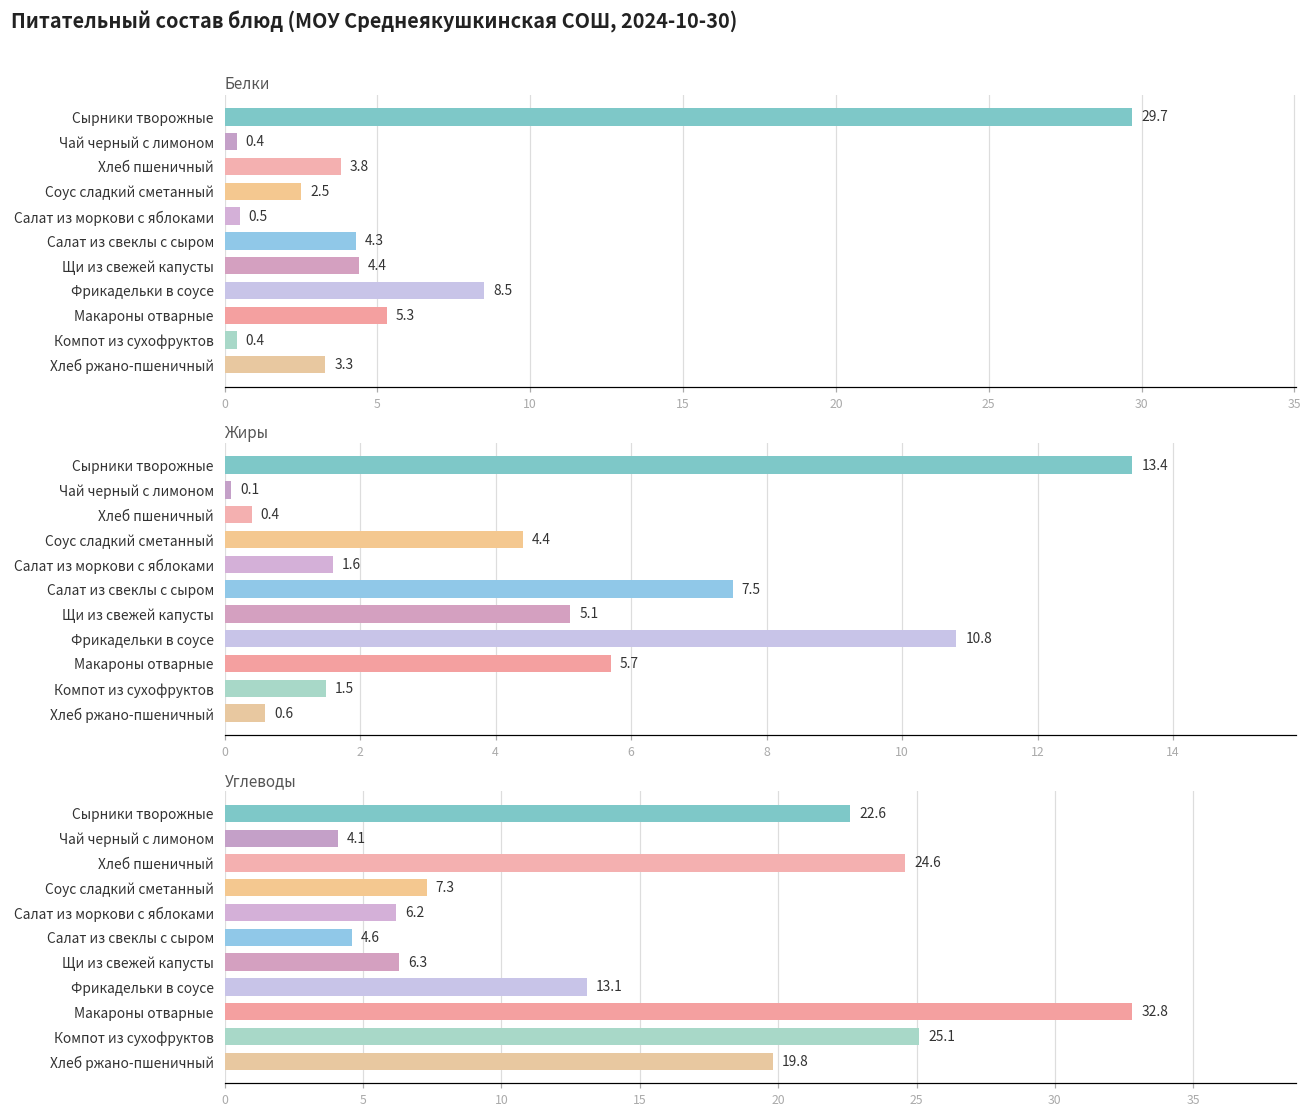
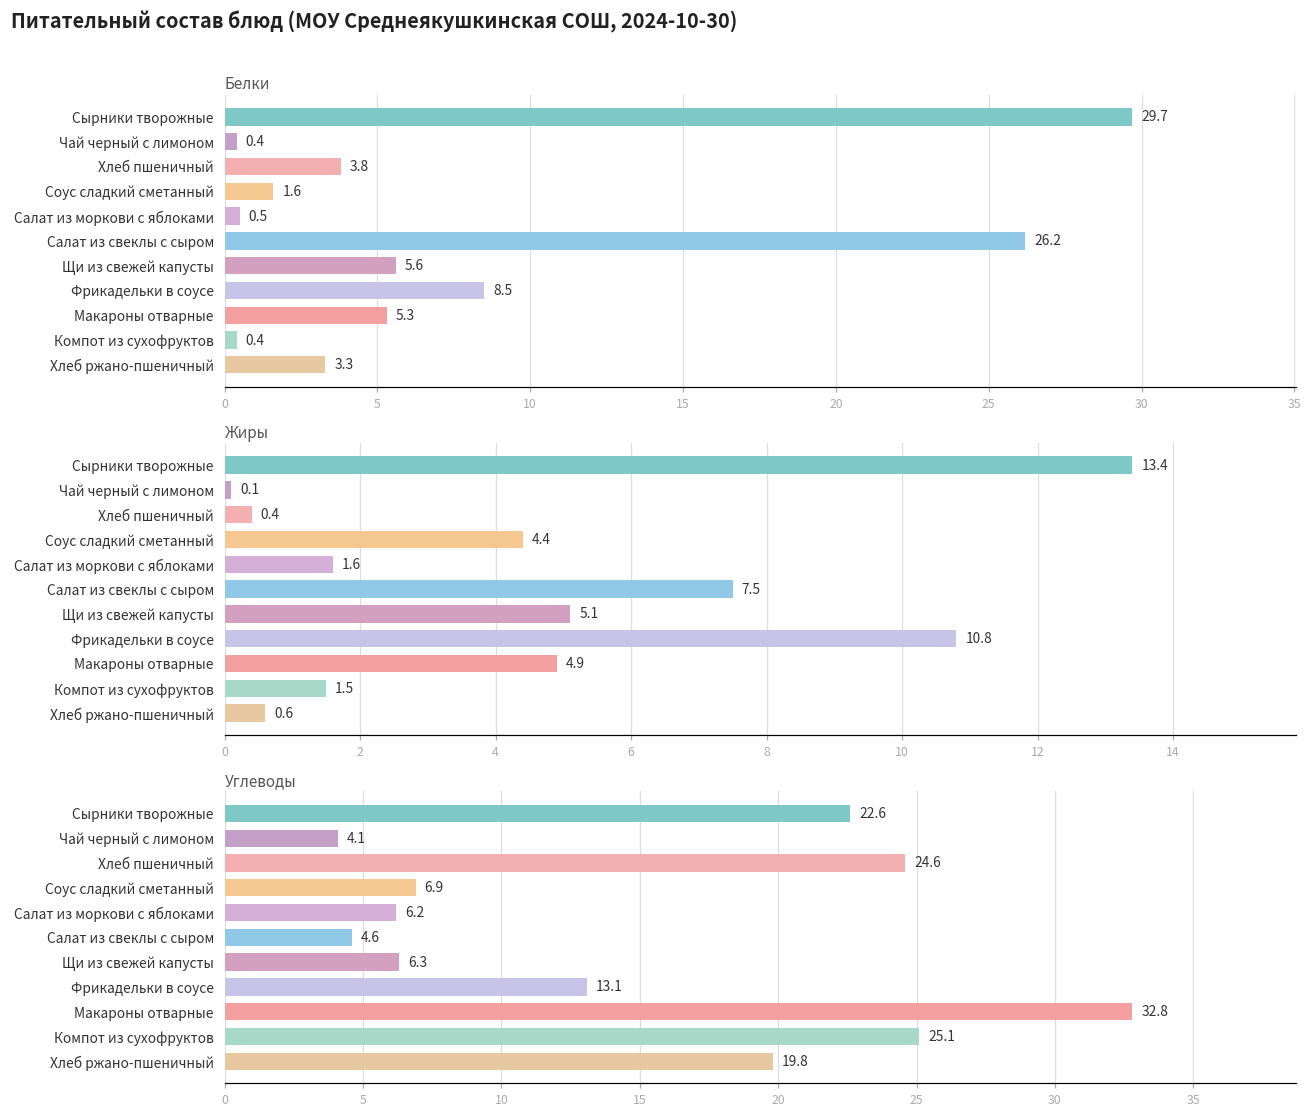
Белки, Соус сладкий сметанный: 2.5 -> 1.6
Белки, Салат из свеклы с сыром: 4.3 -> 26.2
Белки, Щи из свежей капусты: 4.4 -> 5.6
Жиры, Макароны отварные: 5.7 -> 4.9
Углеводы, Соус сладкий сметанный: 7.3 -> 6.9
